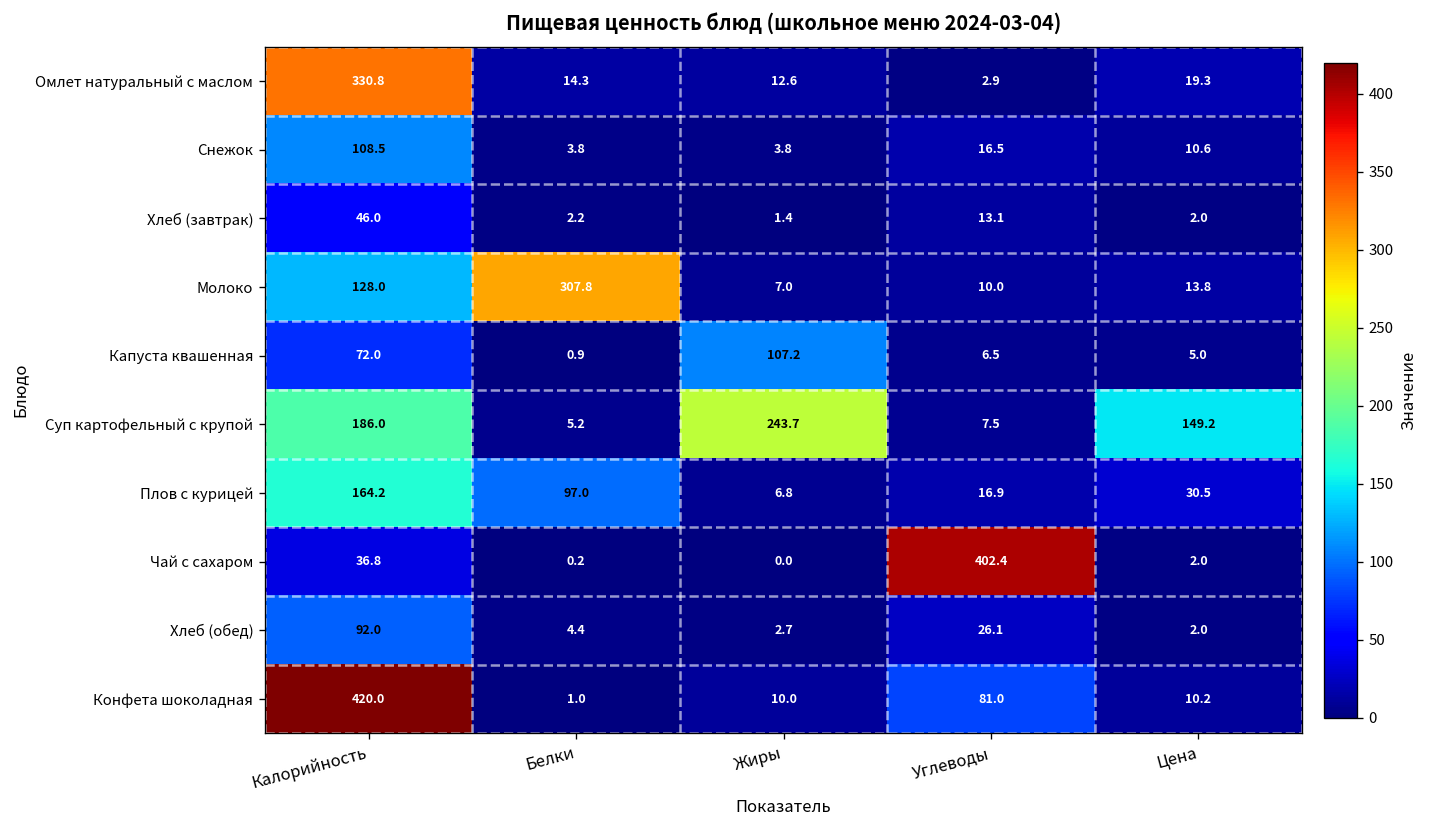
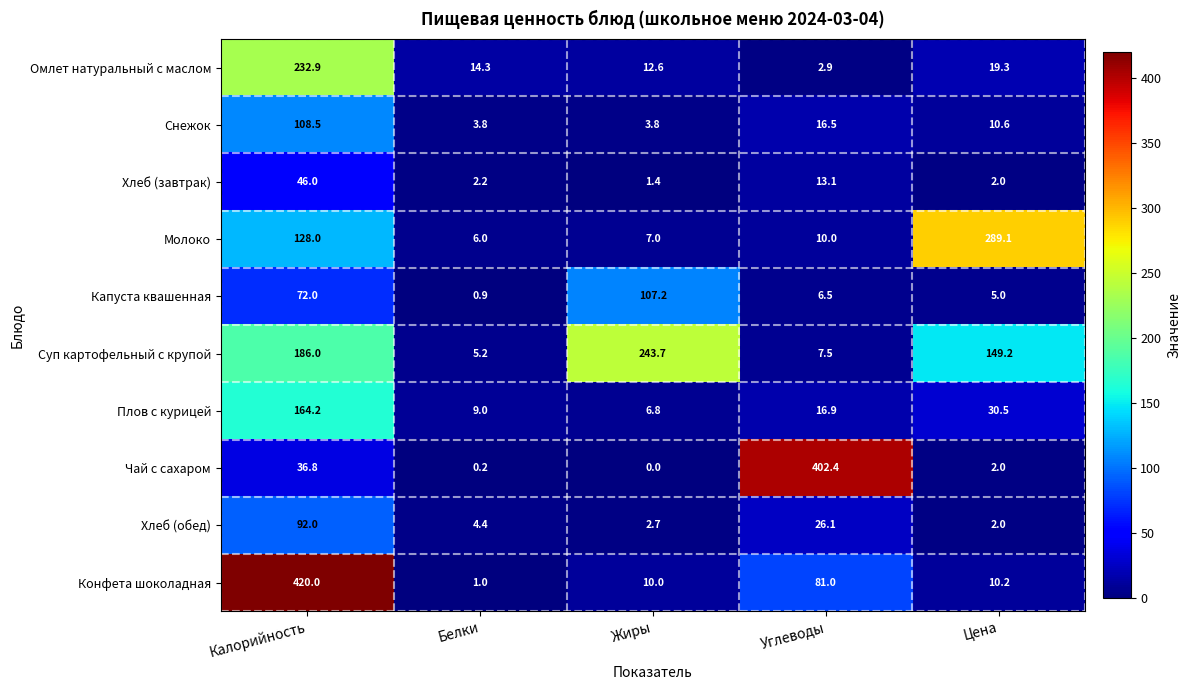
Омлет натуральный с маслом, Калорийность: 330.8 -> 232.9
Молоко, Белки: 307.8 -> 6.0
Молоко, Цена: 13.8 -> 289.1
Плов с курицей, Белки: 97.0 -> 9.0
